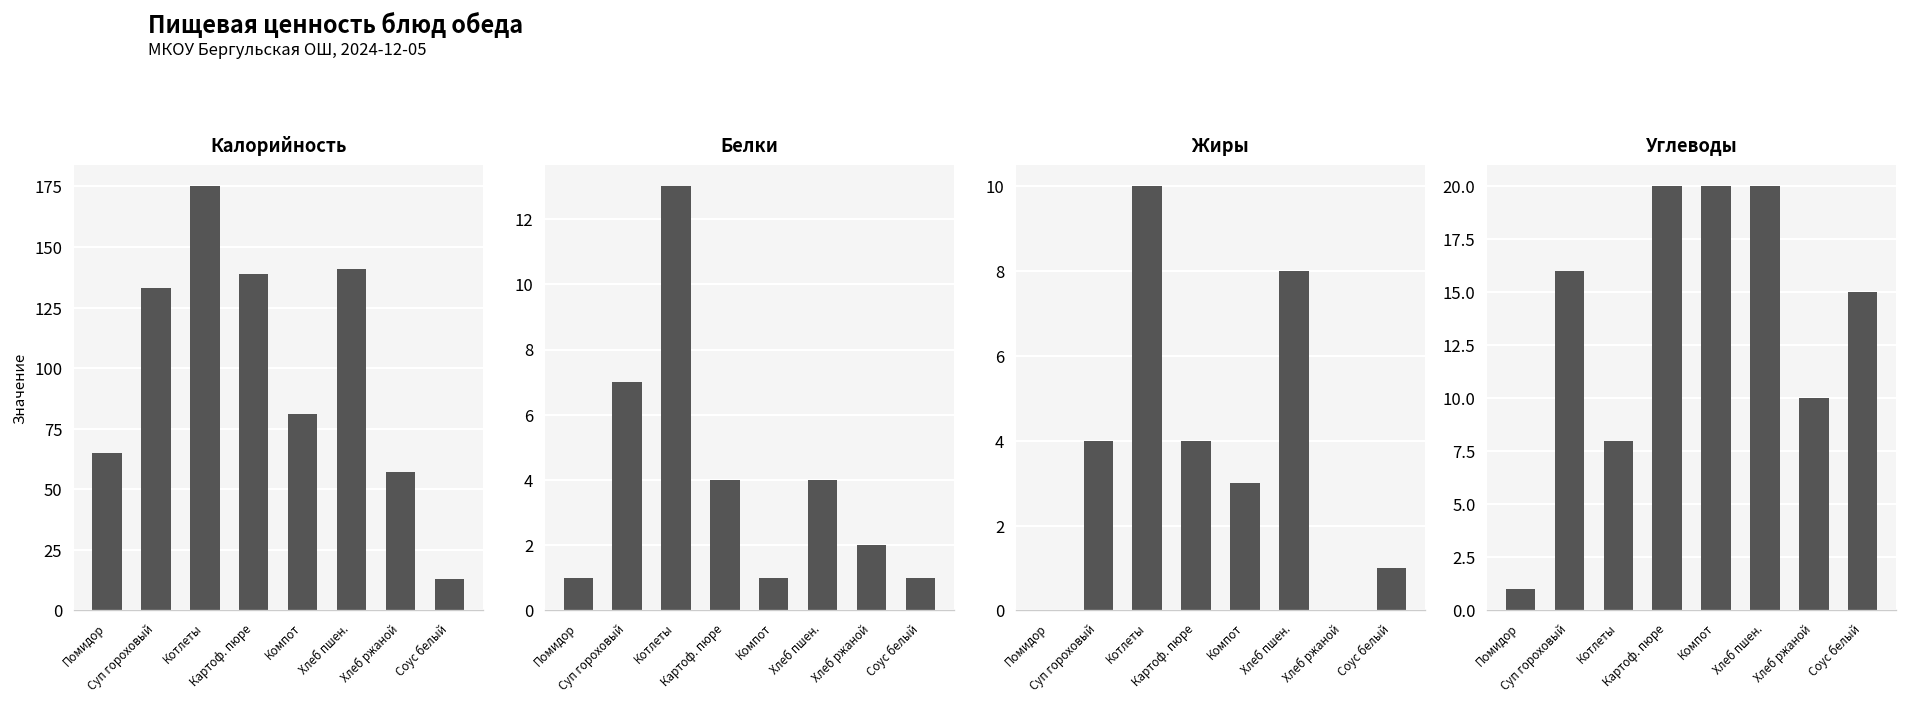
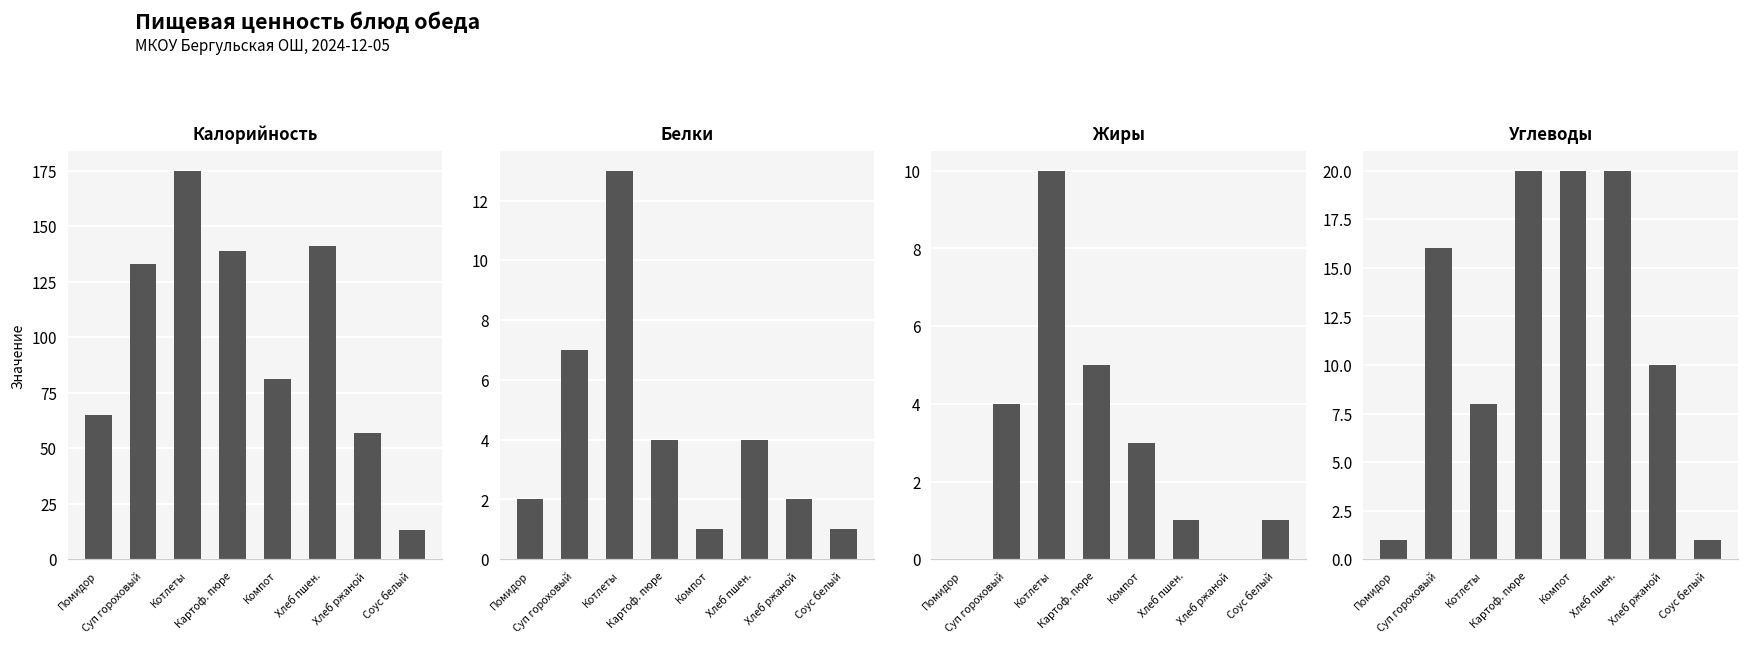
Белки, Помидор: 1 -> 2
Жиры, Картоф. пюре: 4 -> 5
Жиры, Хлеб пшен.: 8 -> 1
Углеводы, Соус белый: 15 -> 1
